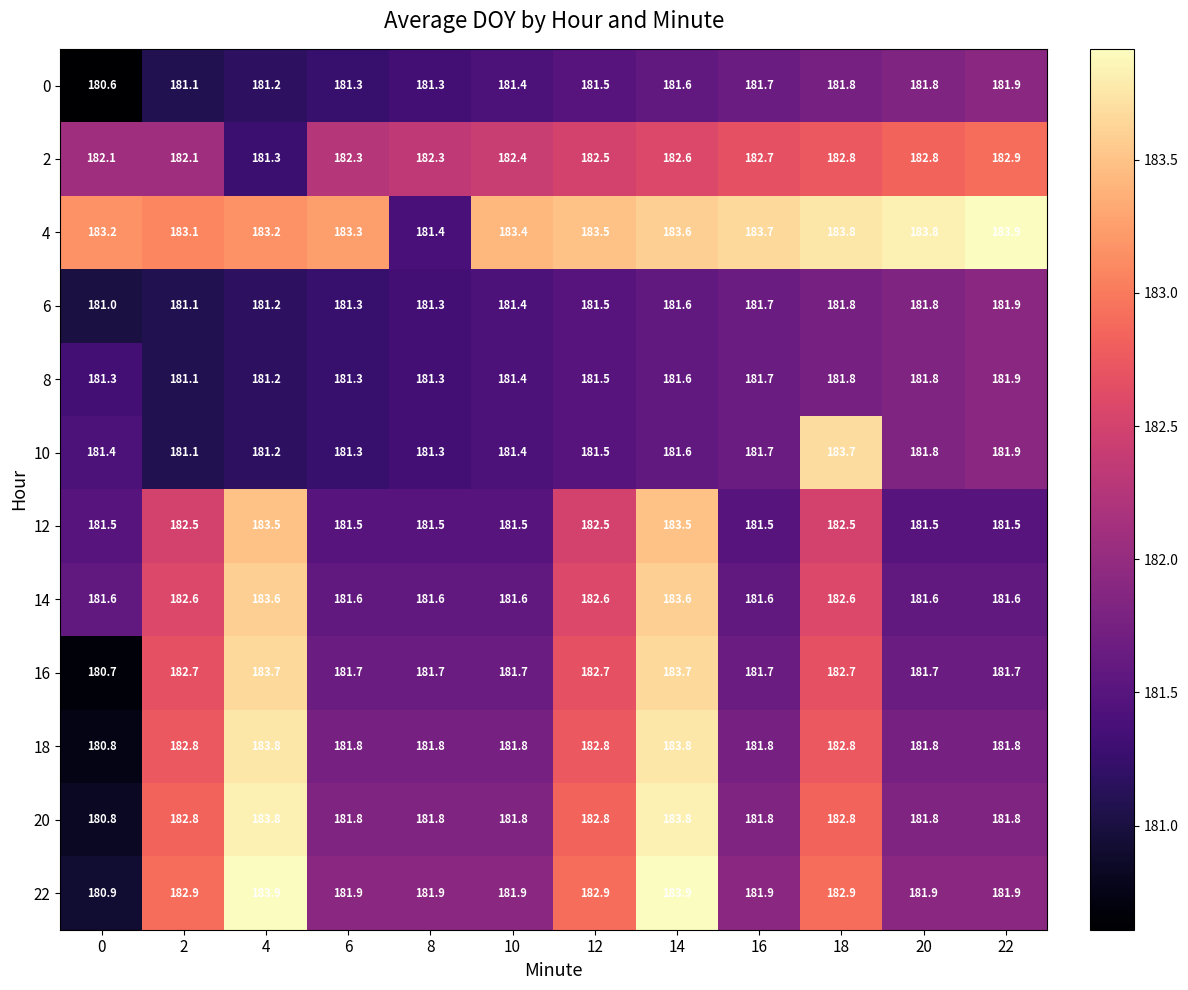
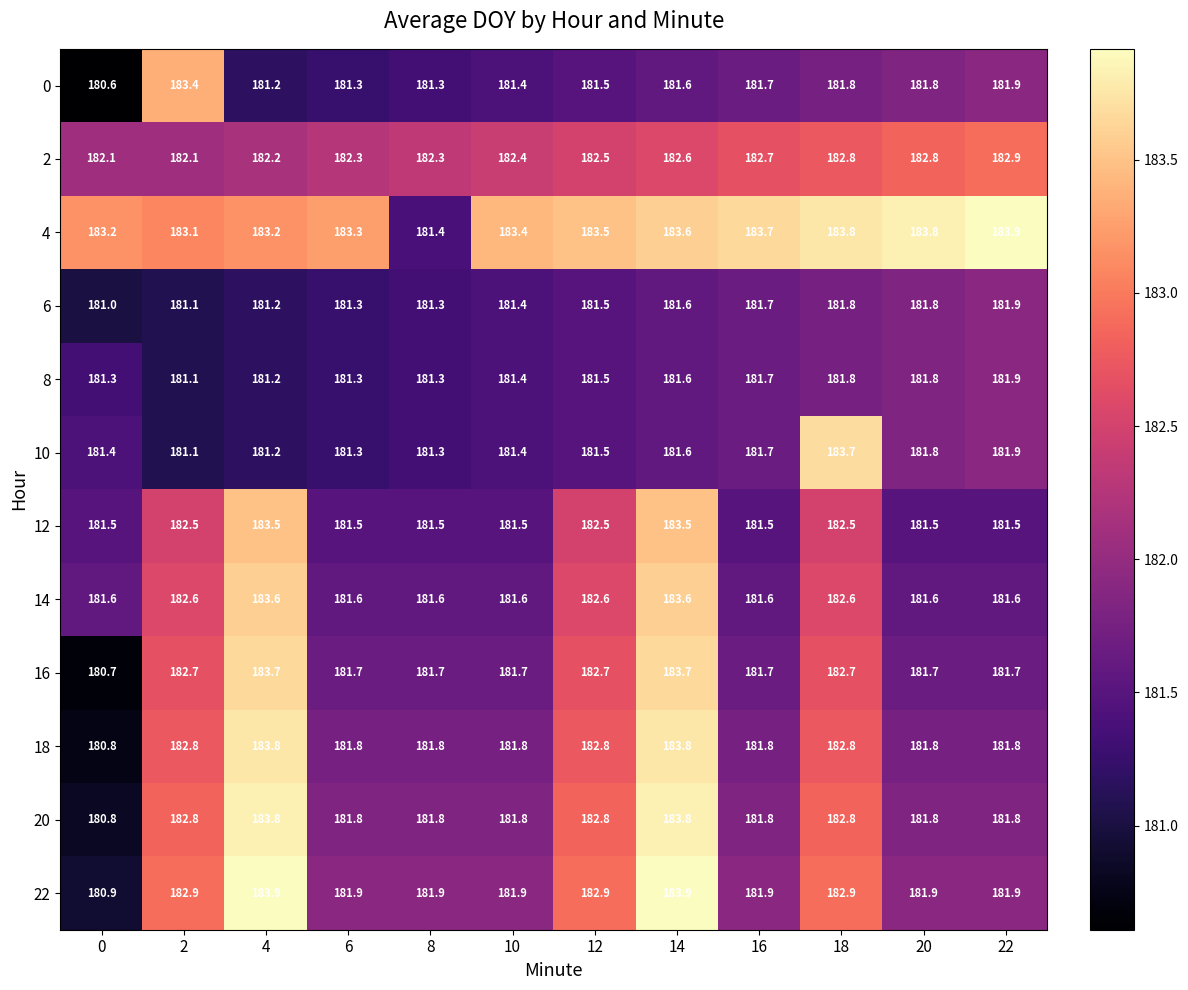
0, 2: 181.1 -> 183.4
2, 4: 181.3 -> 182.2
